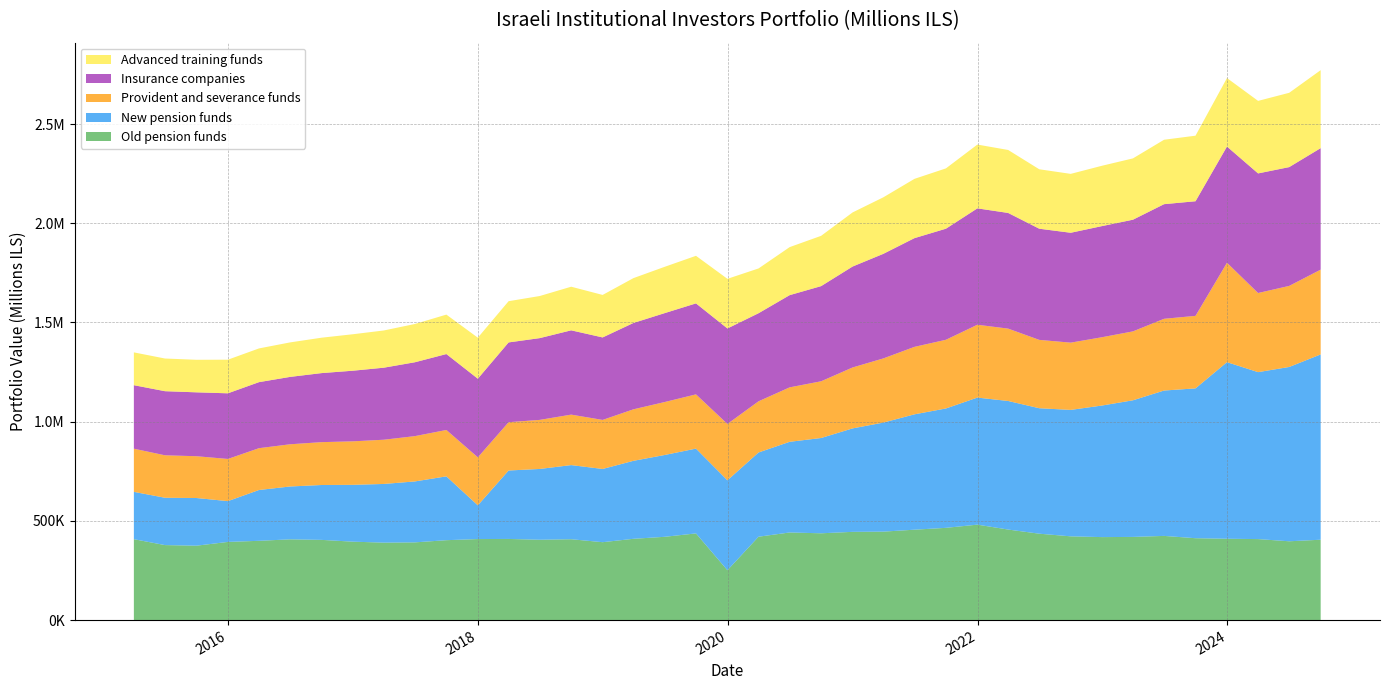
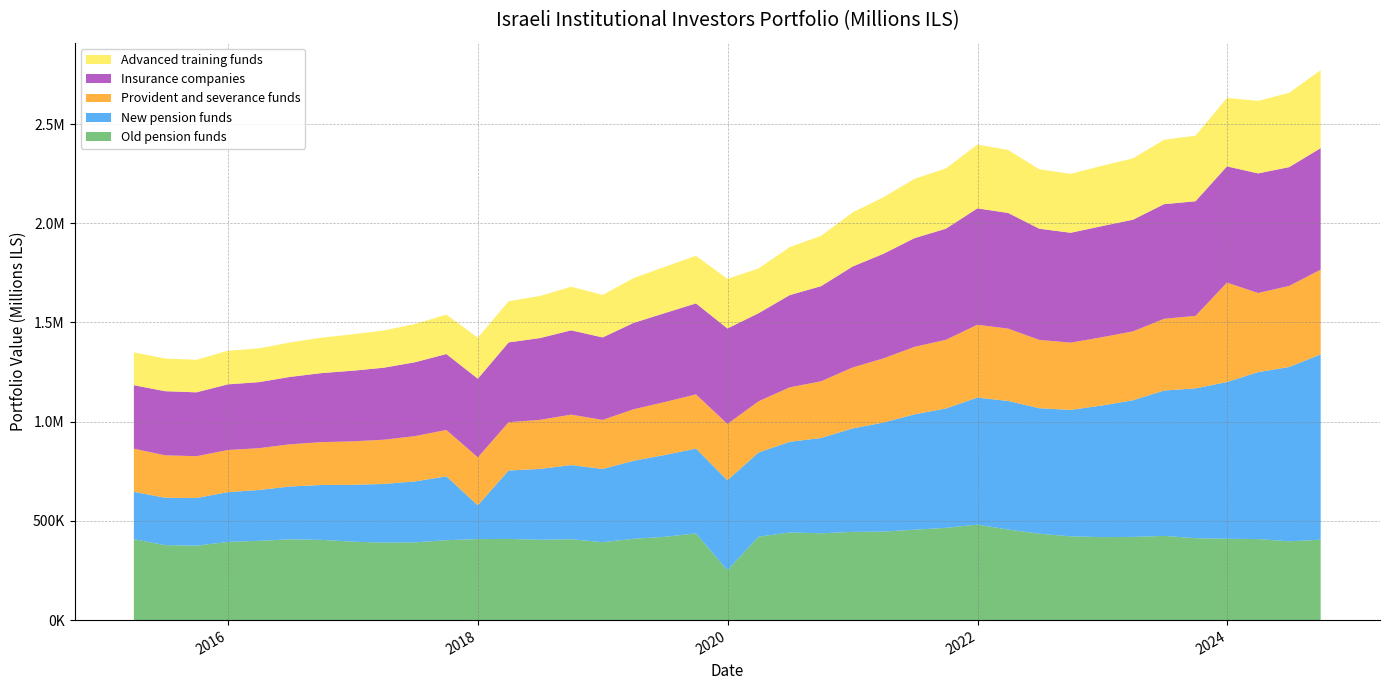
New pension funds, 2016: 210000 -> 250000
New pension funds, 2024: 890000 -> 790000
